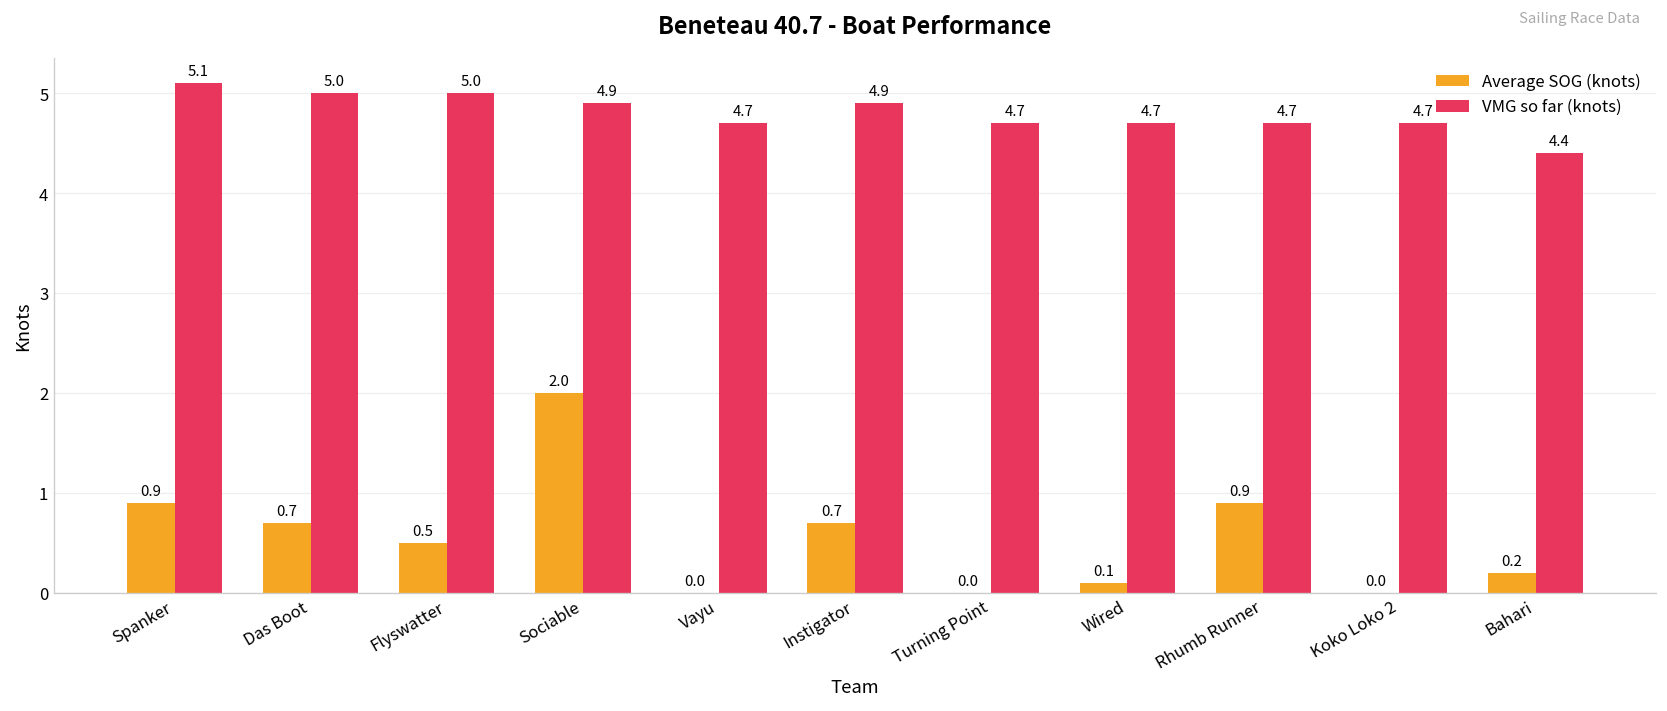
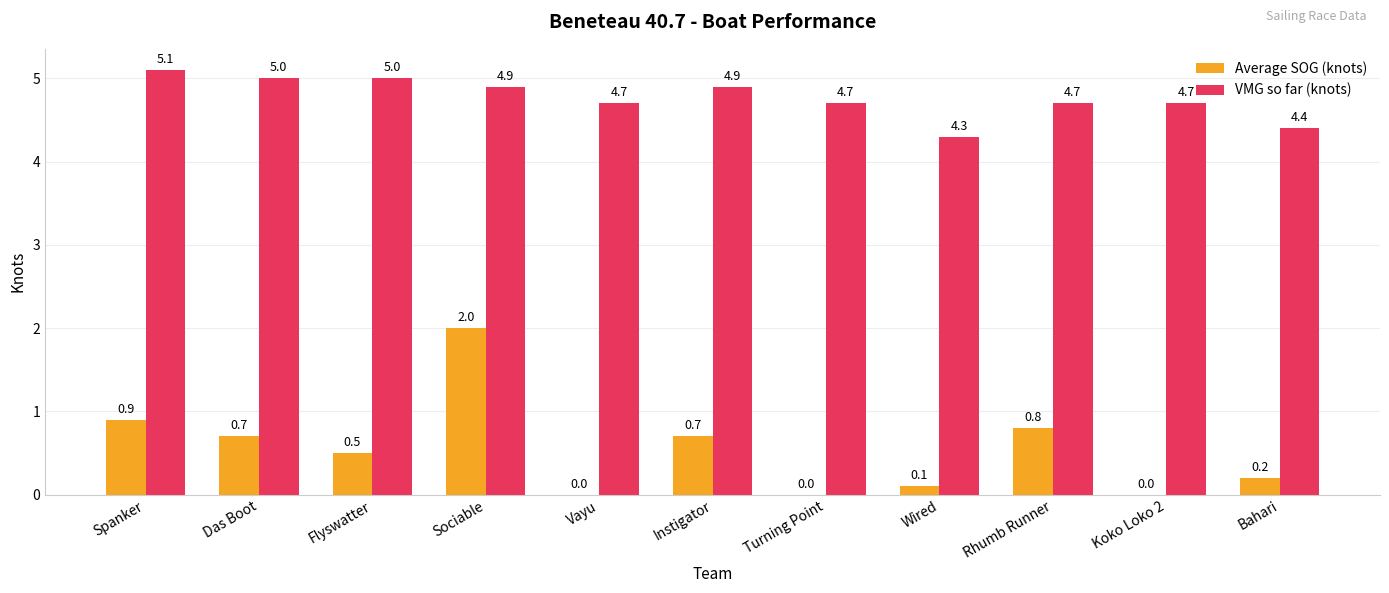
VMG so far (knots), Wired: 4.7 -> 4.3
Average SOG (knots), Rhumb Runner: 0.9 -> 0.8
